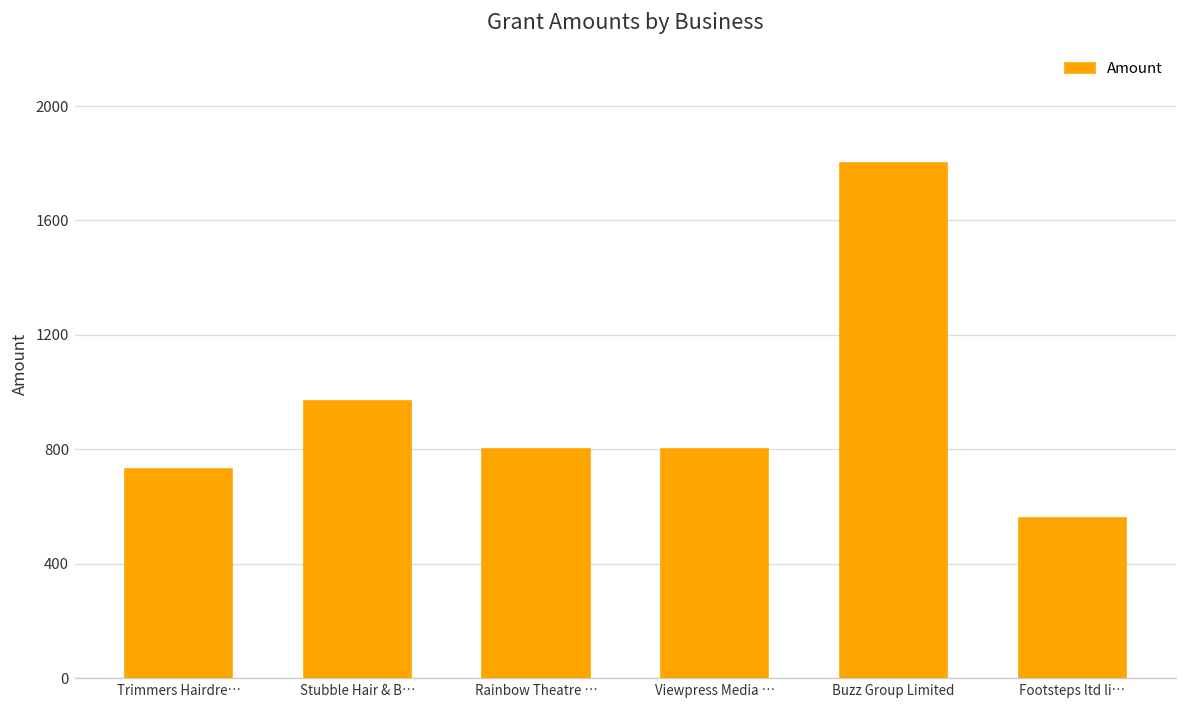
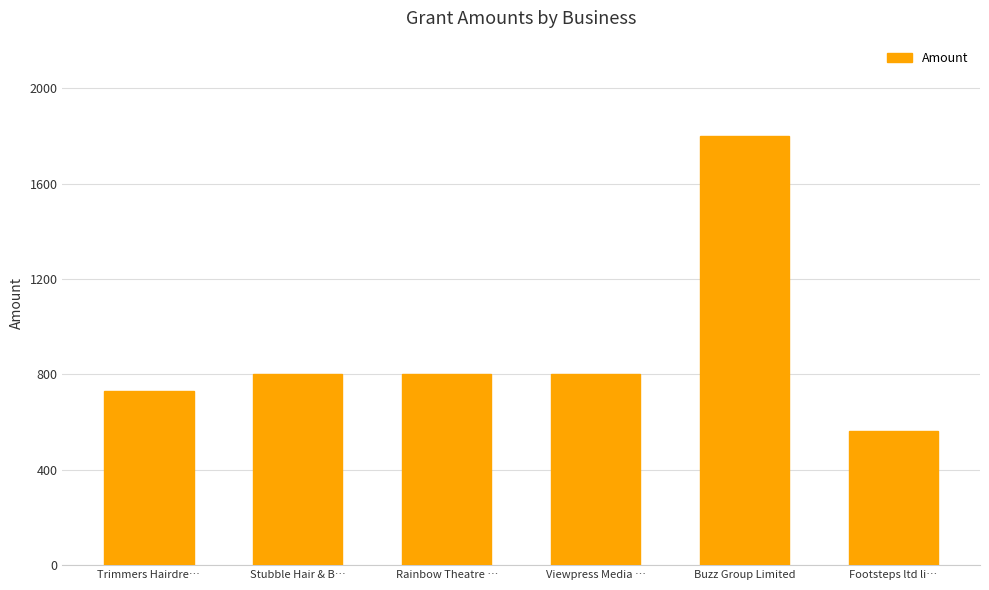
Stubble Hair & B…: 970 -> 800
